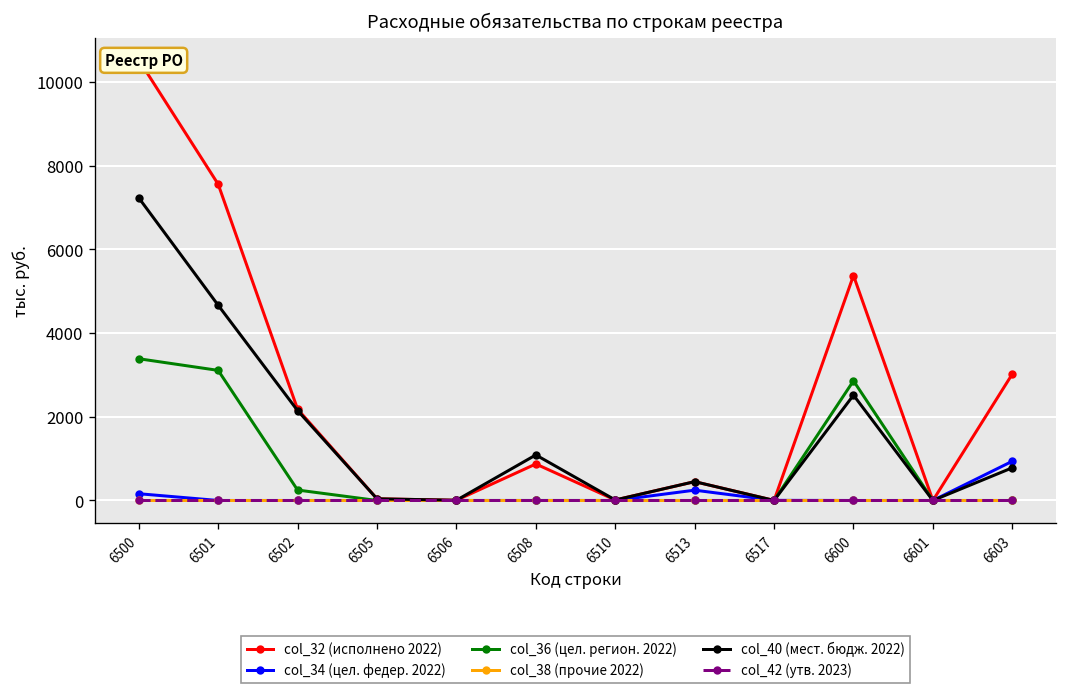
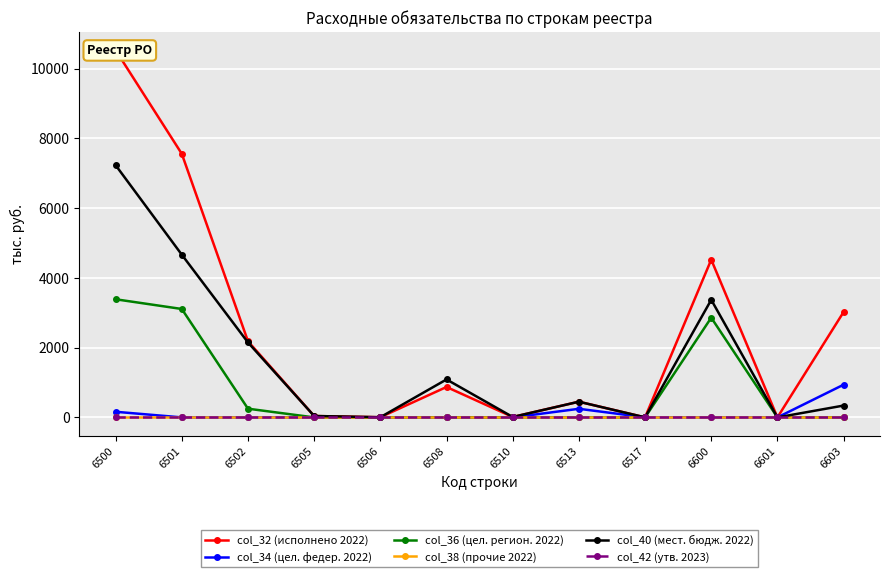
col_32 (исполнено 2022), 6600: 5400 -> 4500
col_40 (мест. бюдж. 2022), 6600: 2500 -> 3400
col_40 (мест. бюдж. 2022), 6603: 800 -> 300
